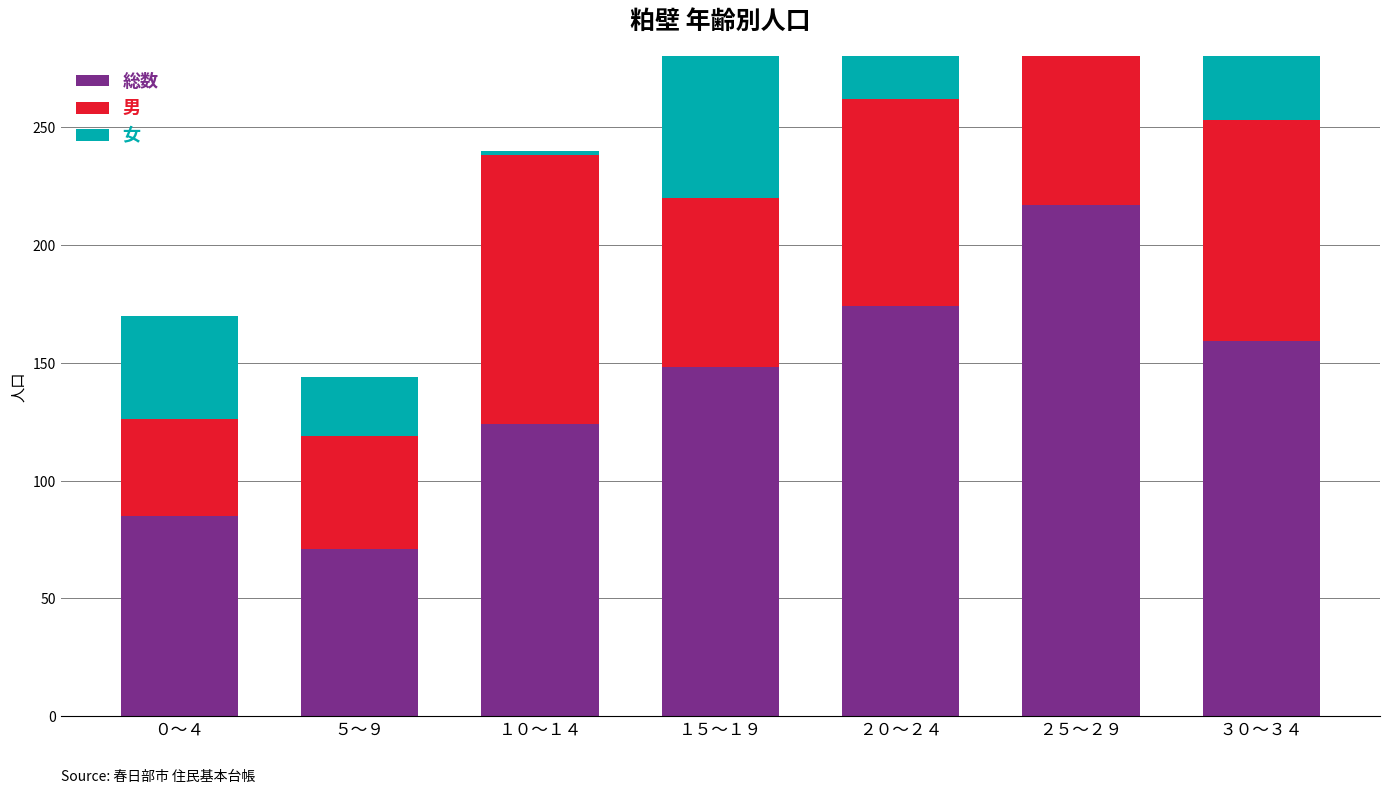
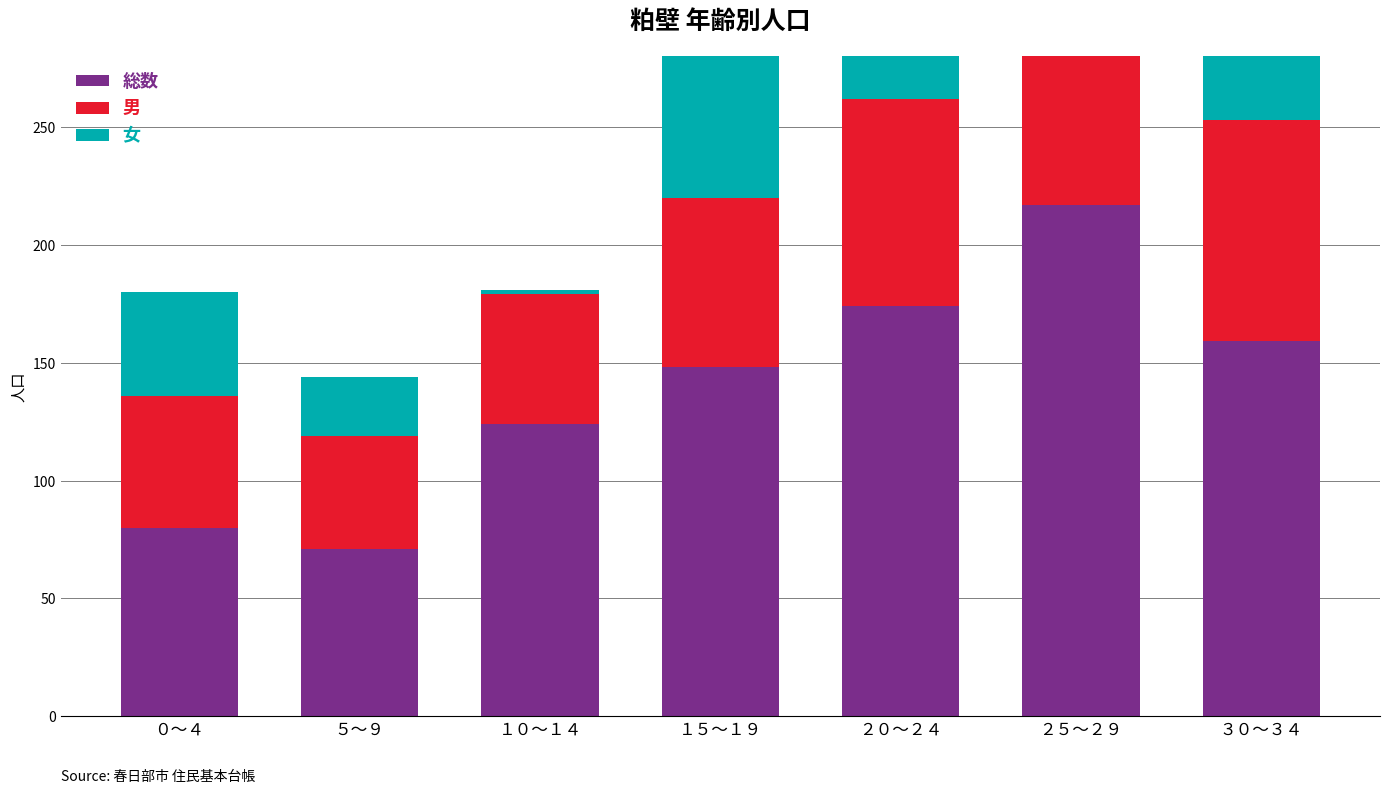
総数, ０～４: 85 -> 80
男, ０～４: 41 -> 56
男, １０～１４: 114 -> 55
